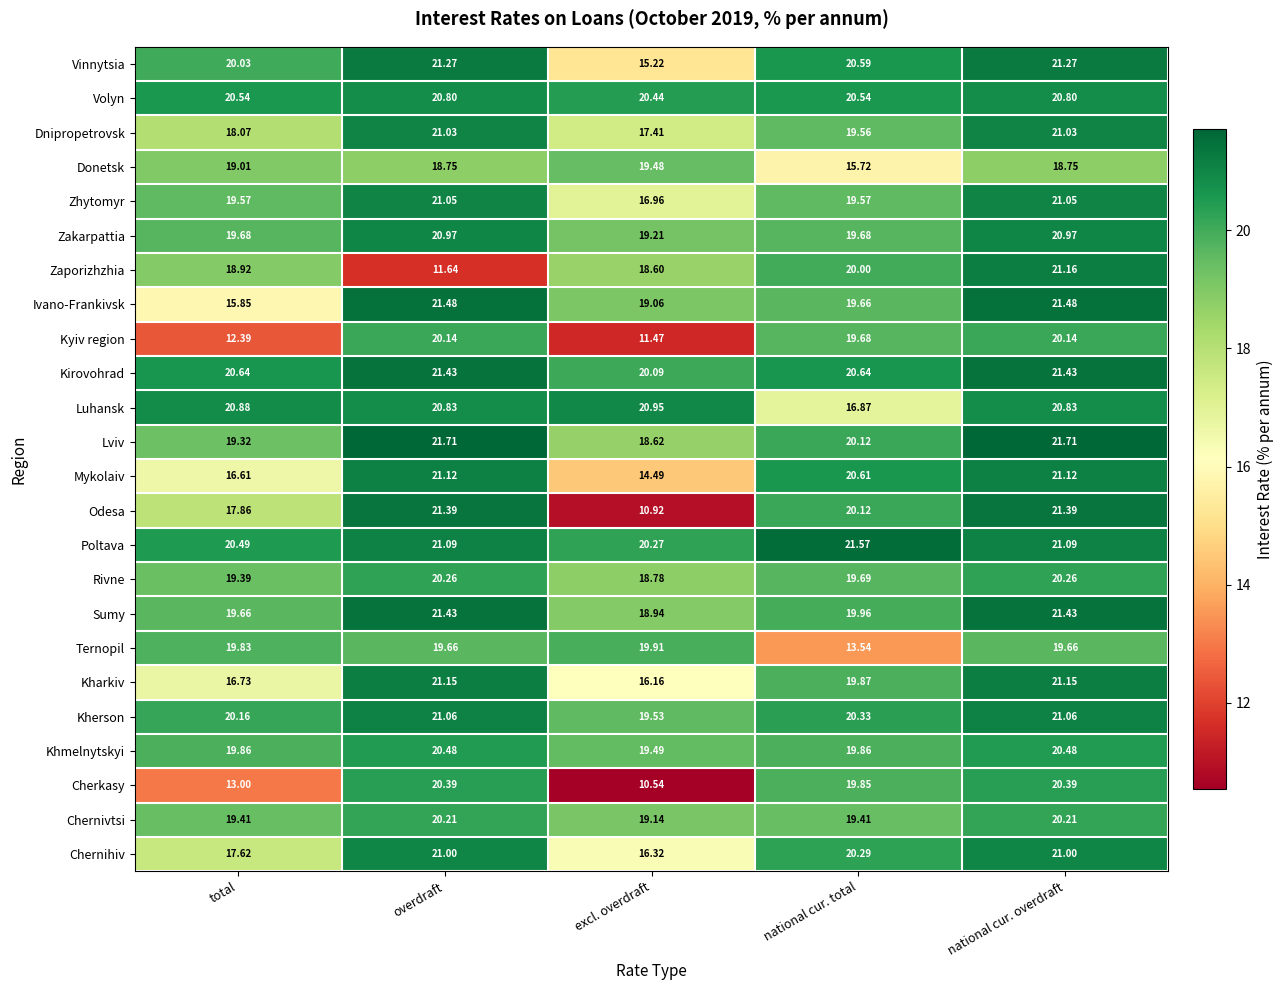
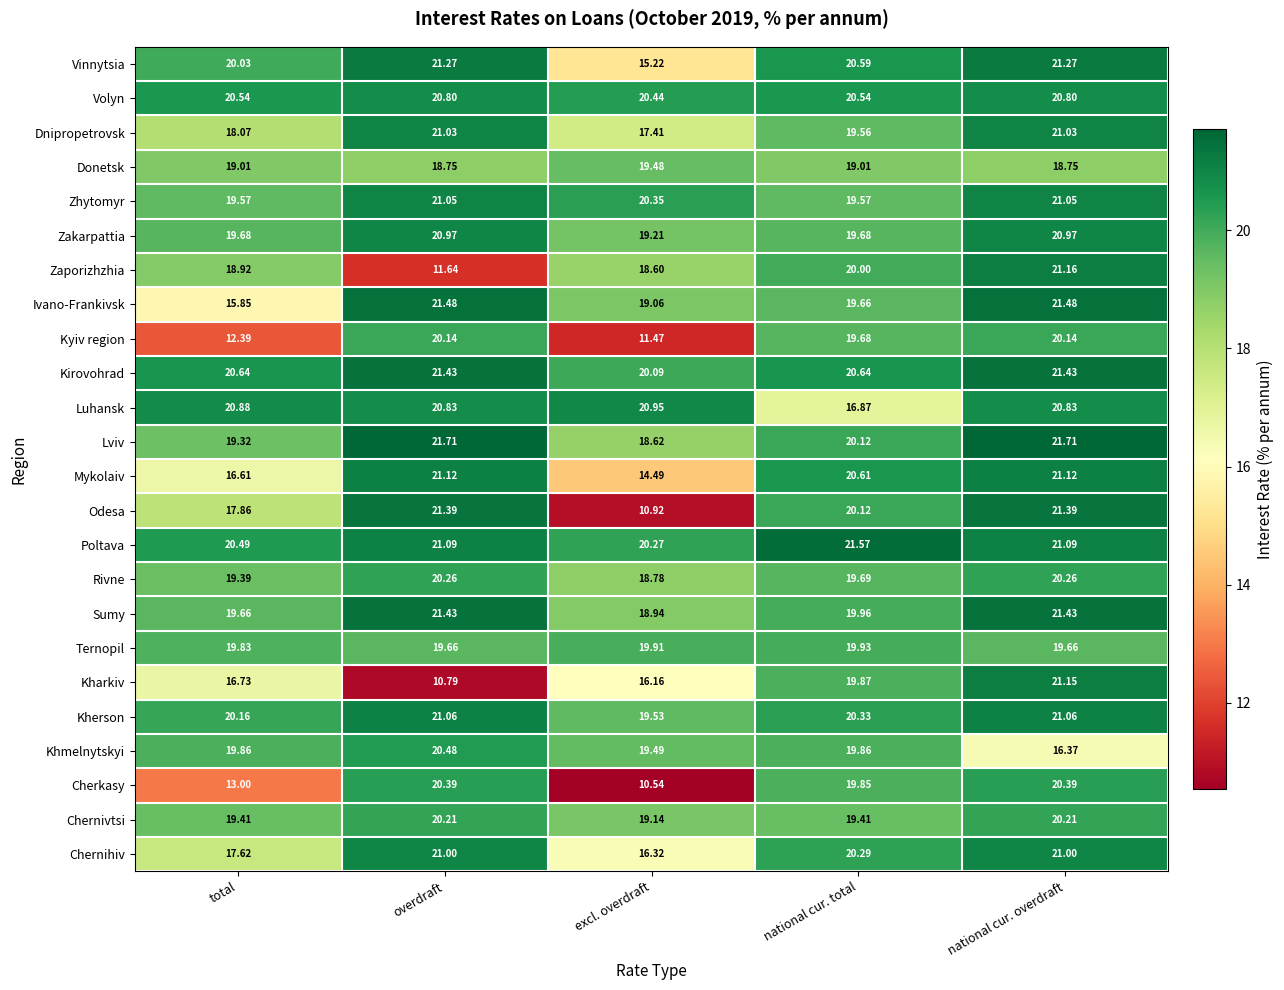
Donetsk, national cur. total: 15.72 -> 19.01
Zhytomyr, excl. overdraft: 16.96 -> 20.35
Ternopil, national cur. total: 13.54 -> 19.93
Kharkiv, overdraft: 21.15 -> 10.79
Khmelnytskyi, national cur. overdraft: 20.48 -> 16.37
